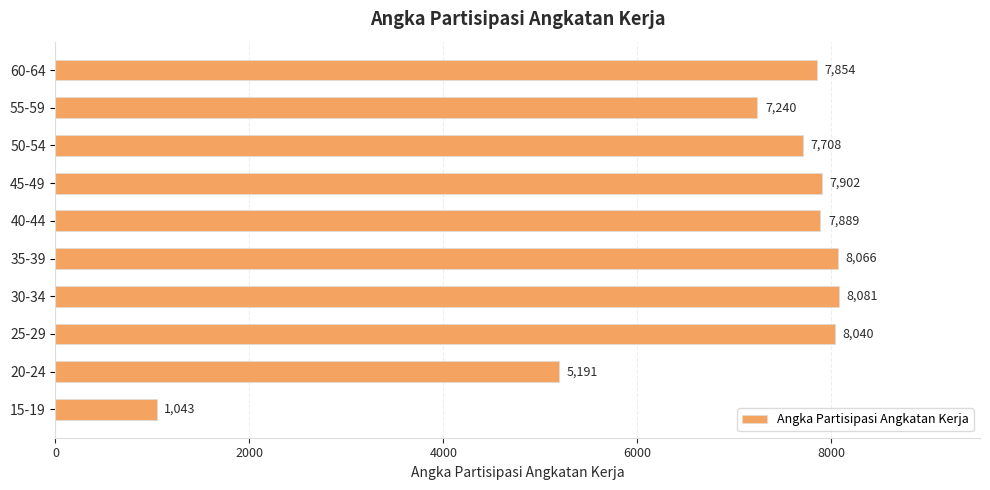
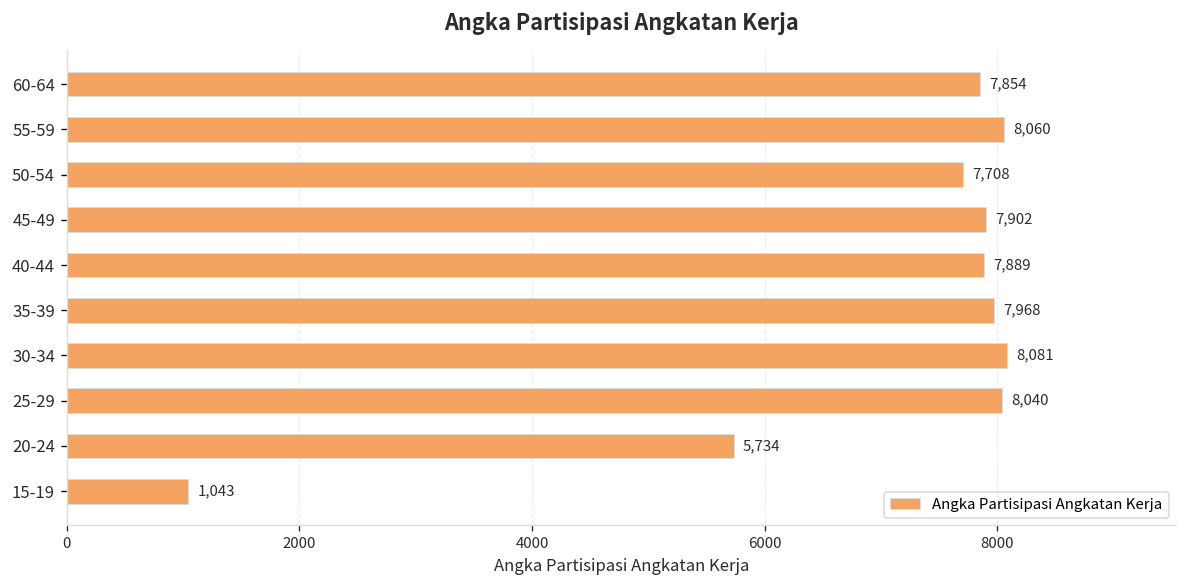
55-59: 7,240 -> 8,060
35-39: 8,066 -> 7,968
20-24: 5,191 -> 5,734
